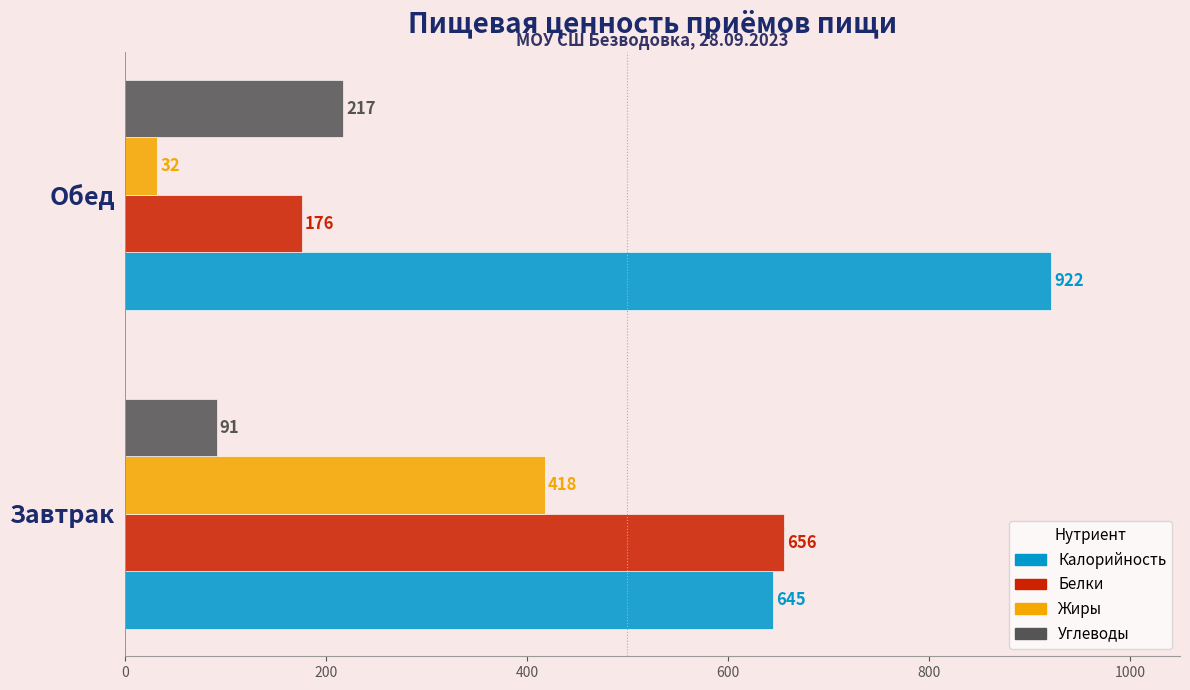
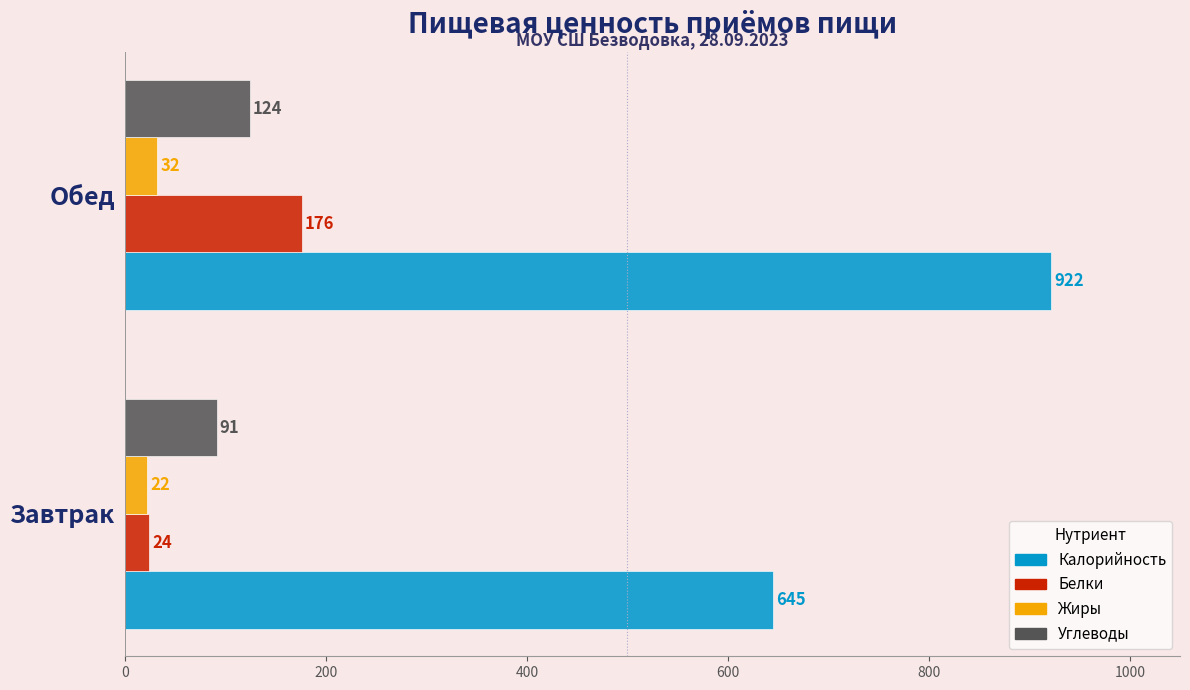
Углеводы, Обед: 217 -> 124
Жиры, Завтрак: 418 -> 22
Белки, Завтрак: 656 -> 24
